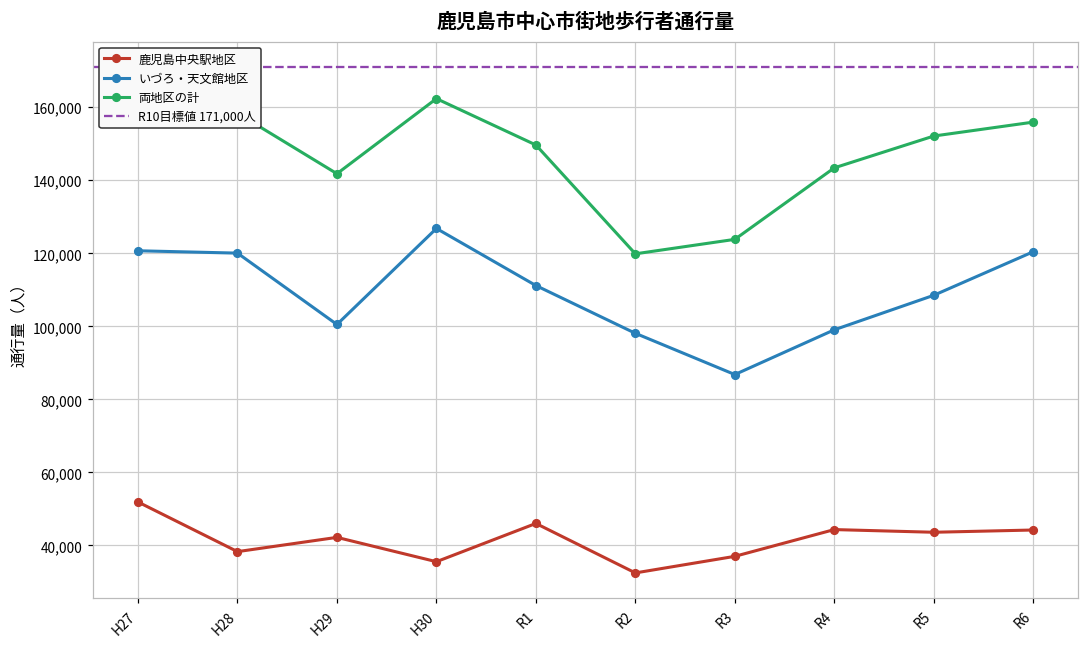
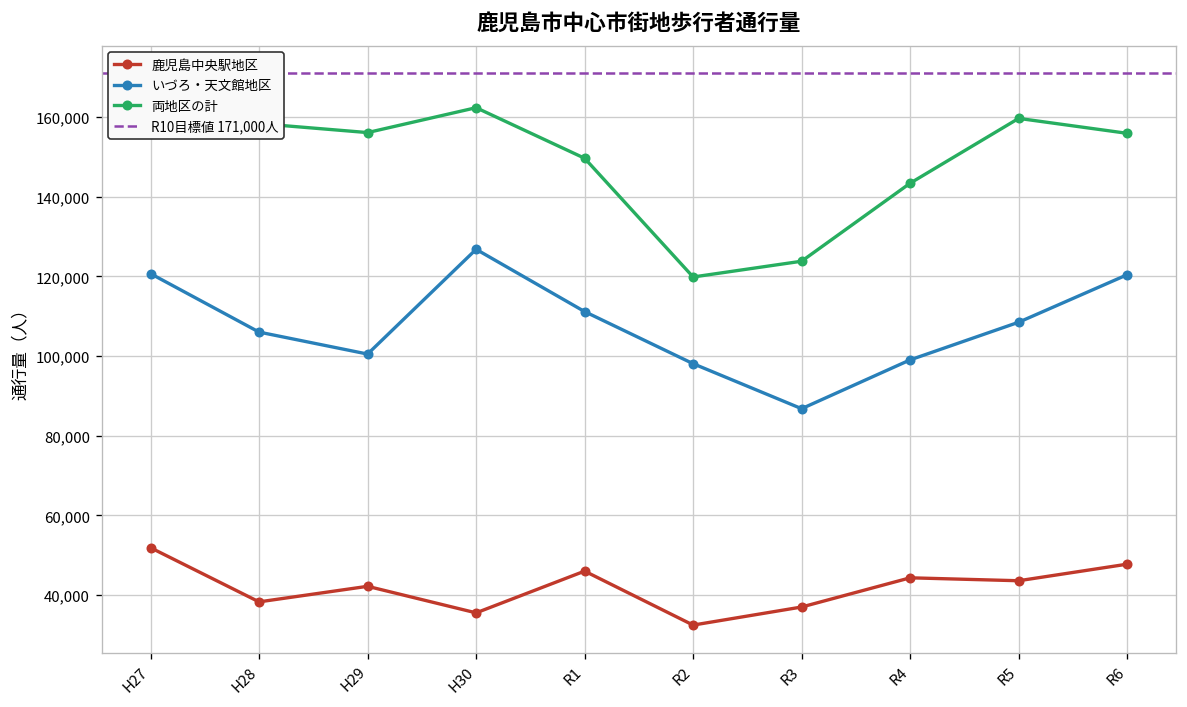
いづろ・天文館地区, H28: 120,000 -> 106,000
両地区の計, H29: 142,000 -> 156,000
両地区の計, R5: 152,000 -> 160,000
鹿児島中央駅地区, R6: 44,000 -> 48,000
